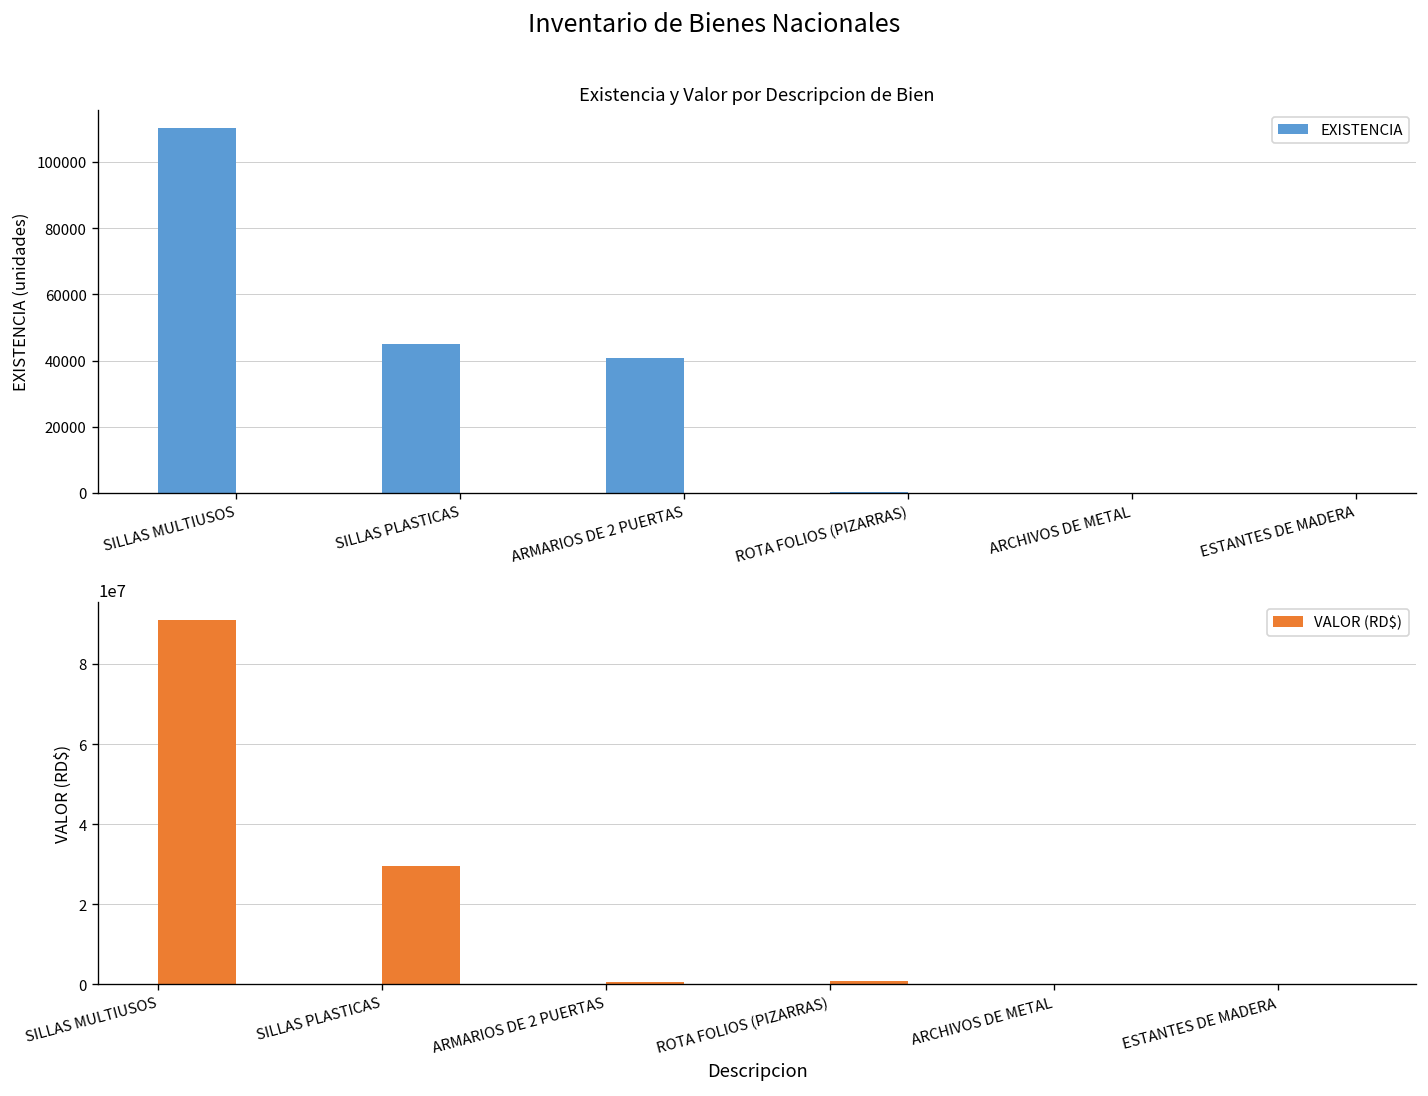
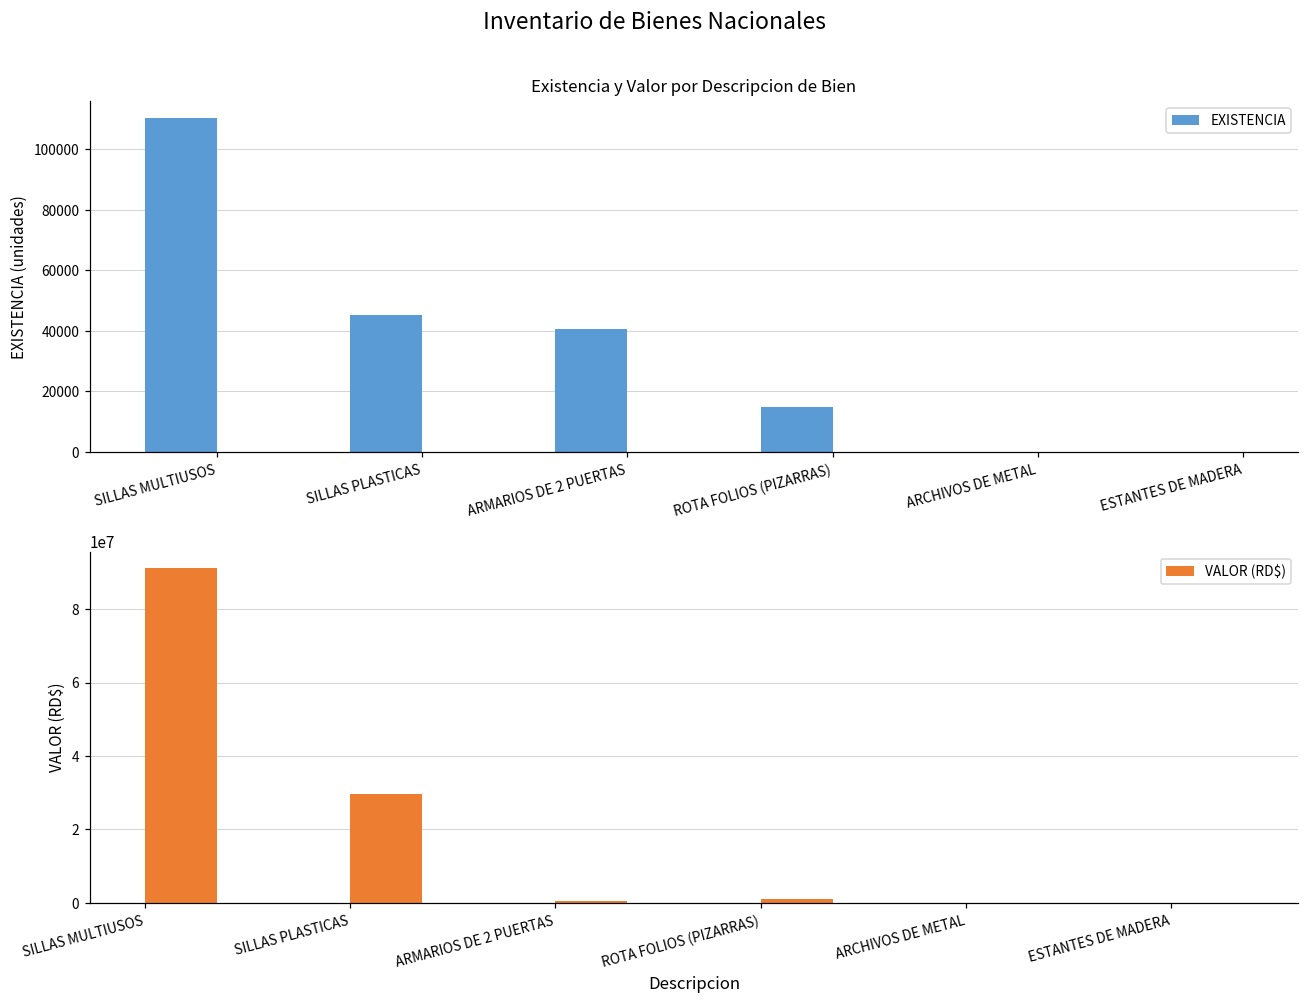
Existencia y Valor por Descripcion de Bien, ROTA FOLIOS (PIZARRAS): 0 -> 15000
